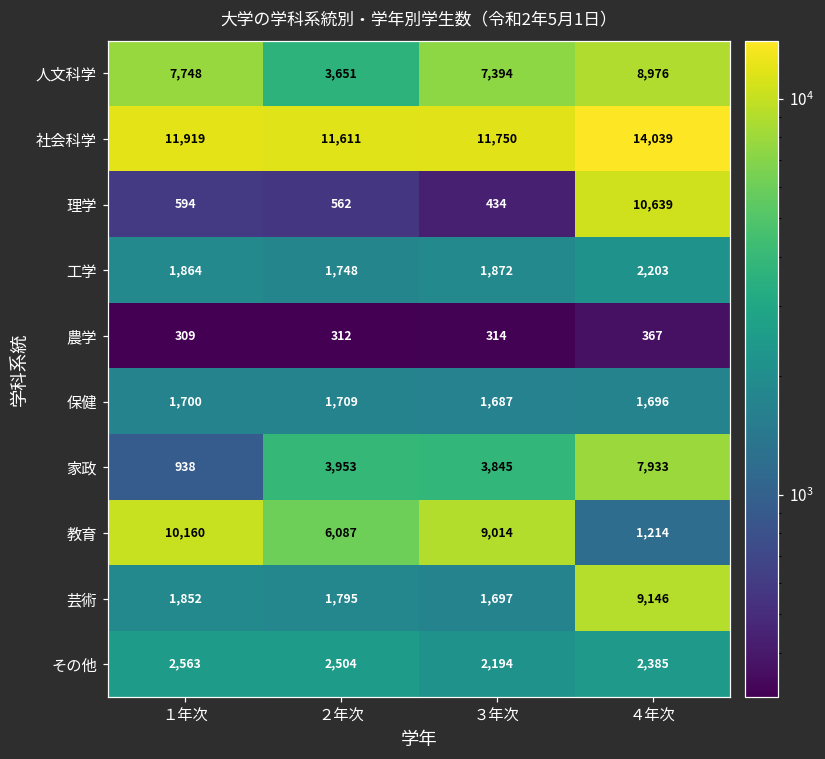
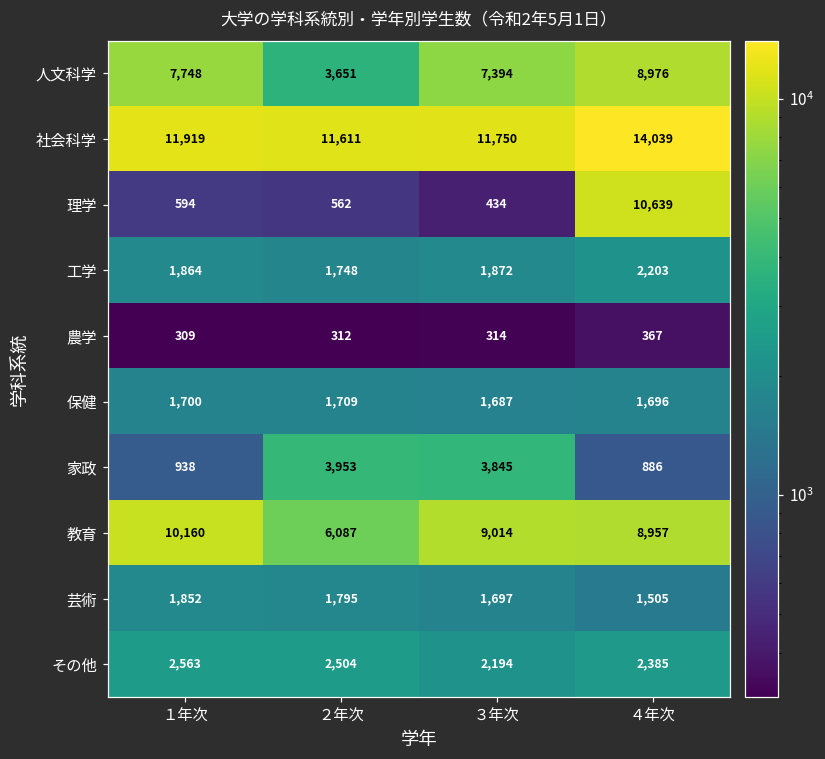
家政, ４年次: 7,933 -> 886
教育, ４年次: 1,214 -> 8,957
芸術, ４年次: 9,146 -> 1,505
